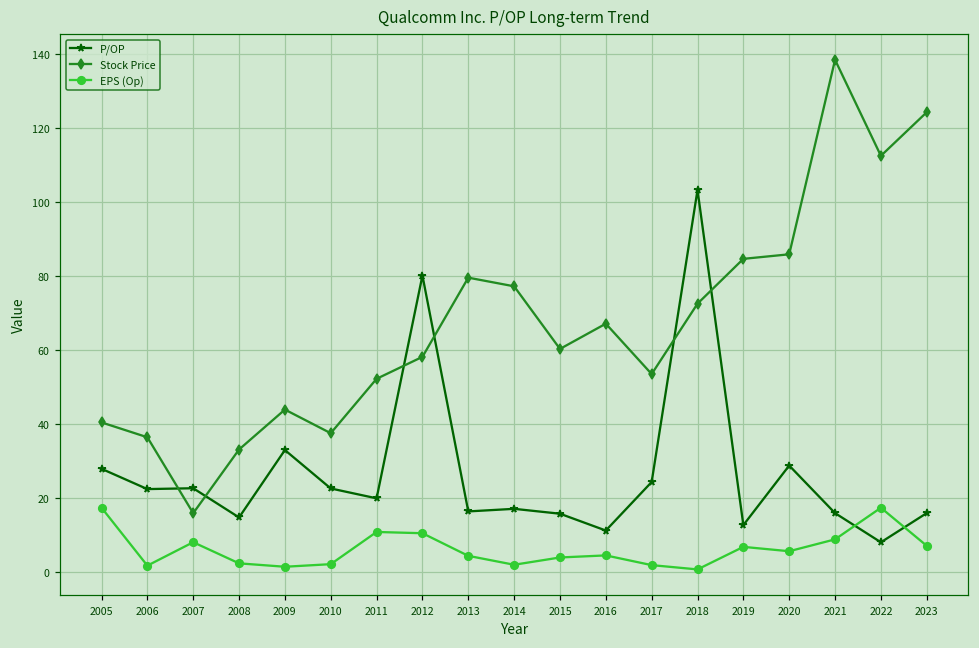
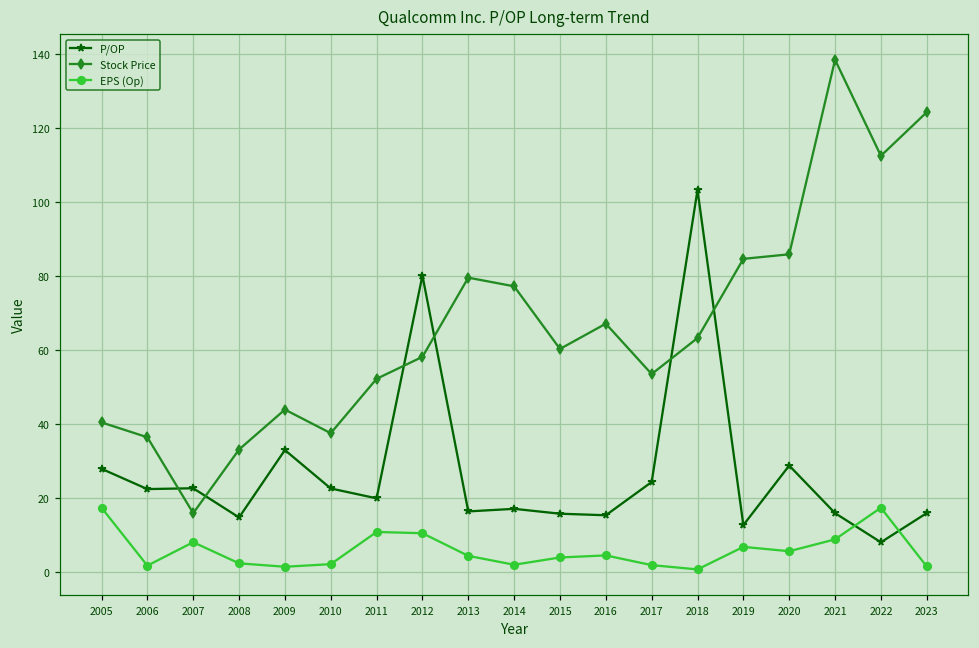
P/OP, 2016: 11 -> 15
Stock Price, 2018: 73 -> 63
EPS (Op), 2023: 7 -> 1
